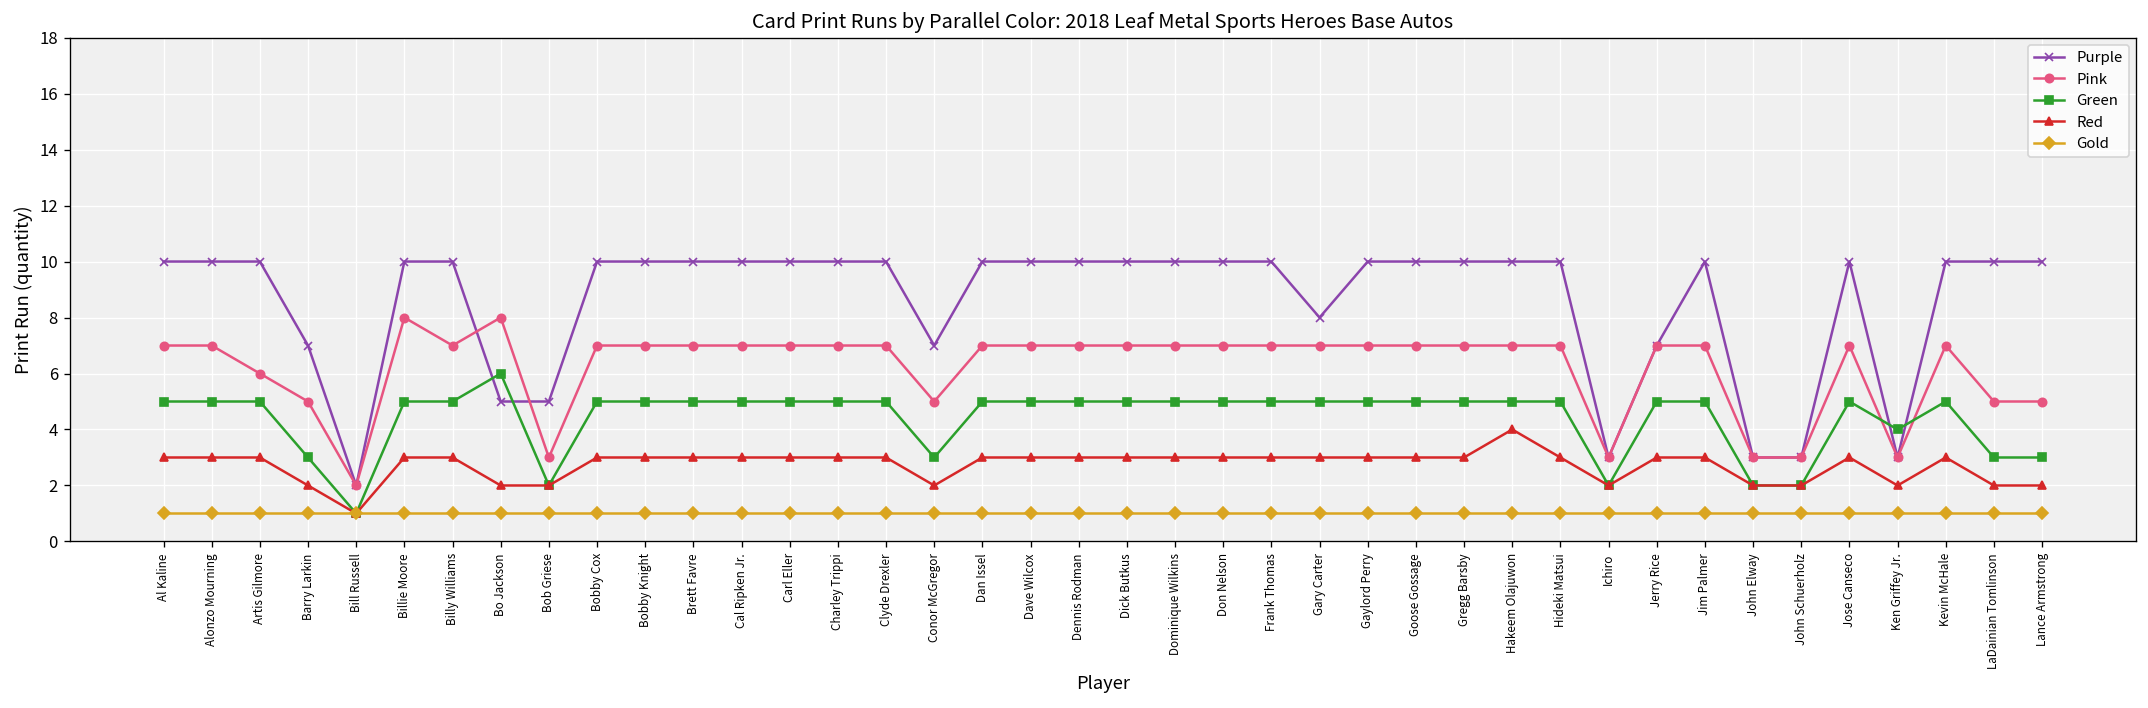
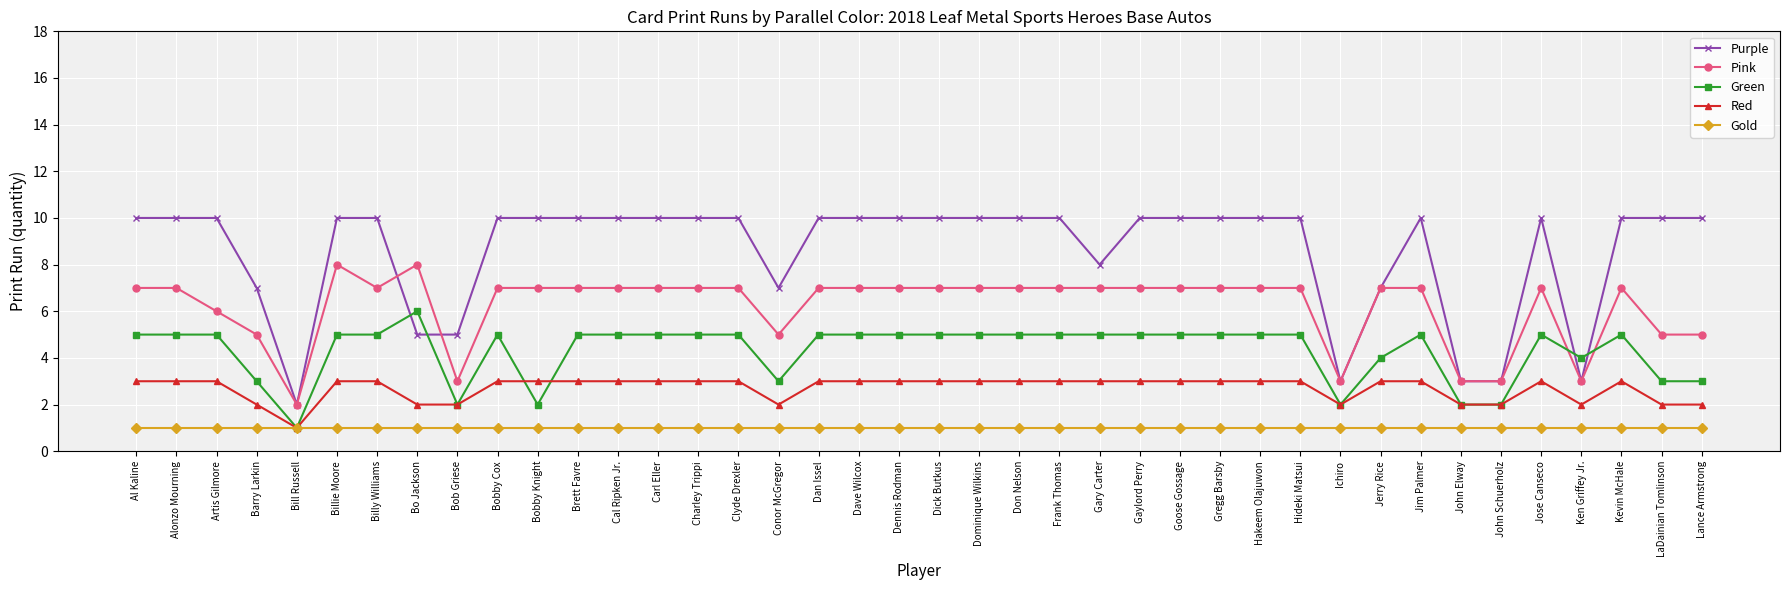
Green, Bobby Knight: 5 -> 2
Red, Hakeem Olajuwon: 4 -> 3
Green, Jerry Rice: 5 -> 4
